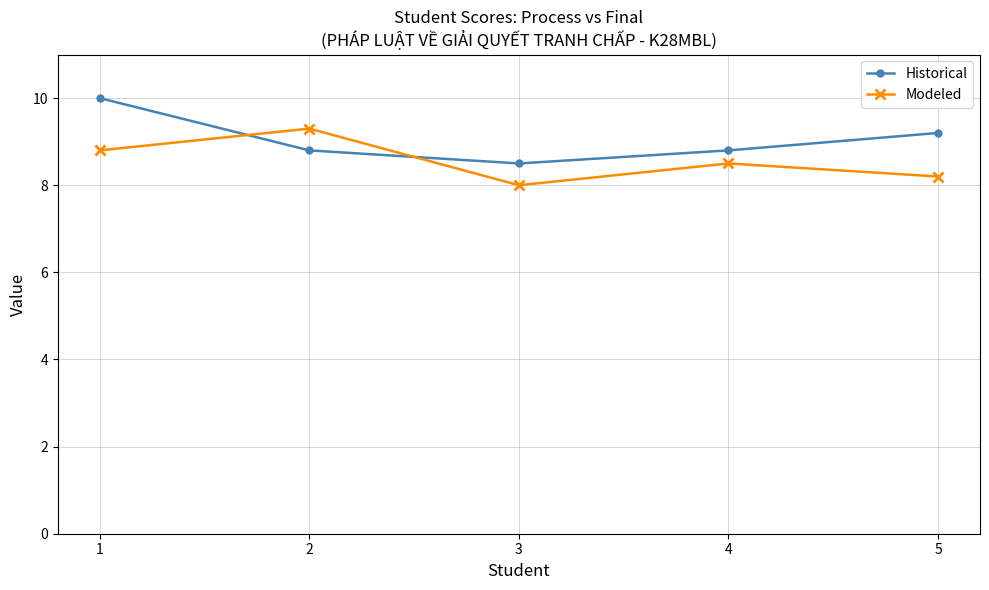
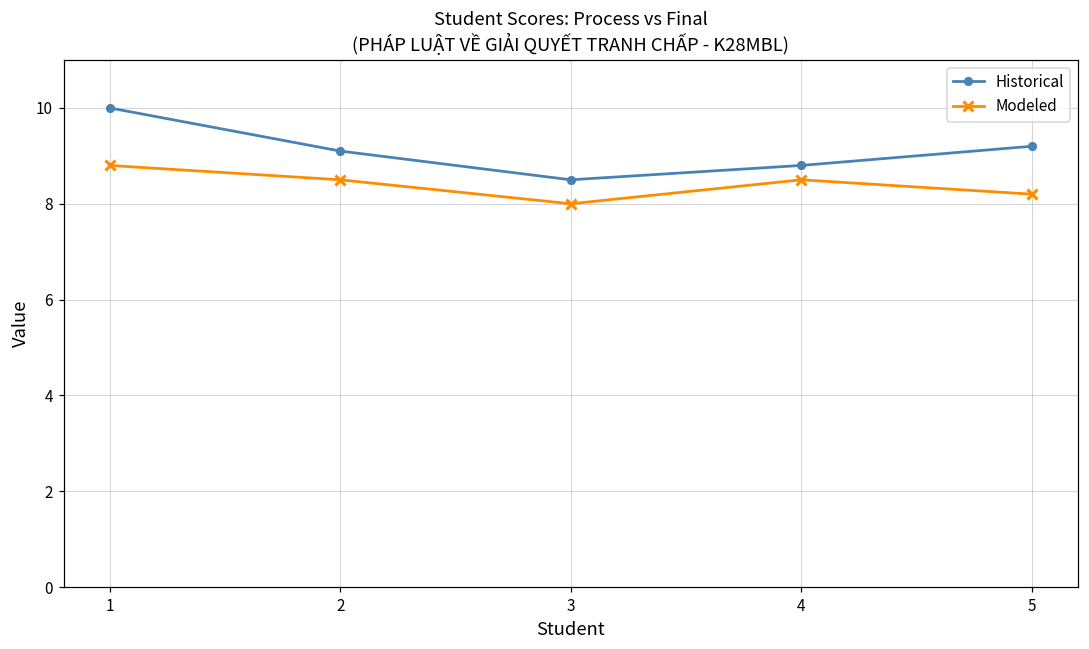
Historical, 2: 8.8 -> 9.1
Modeled, 2: 9.3 -> 8.5
